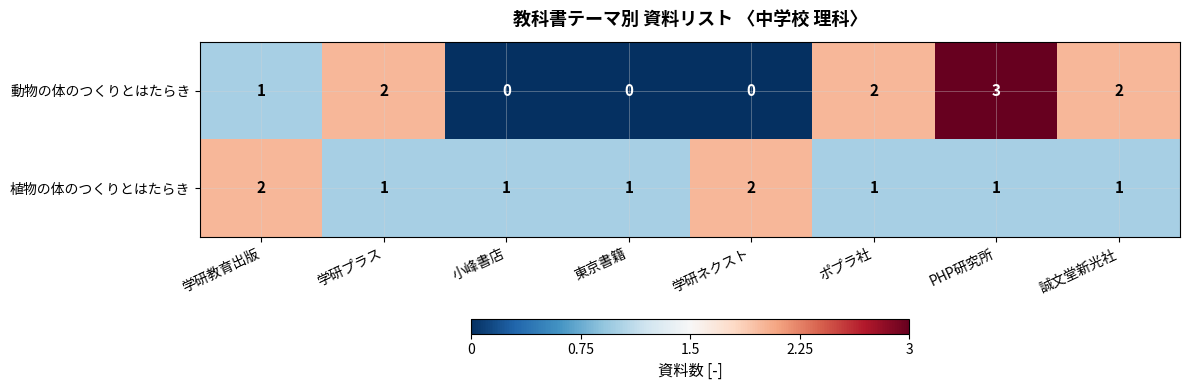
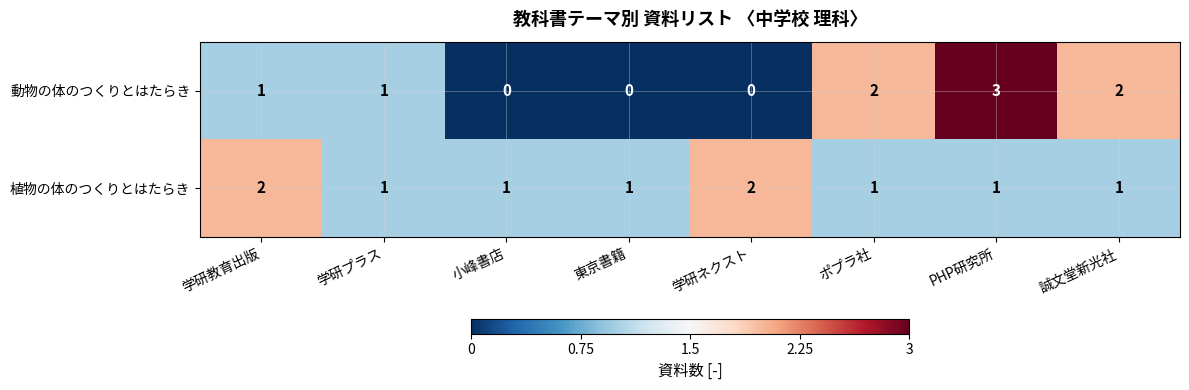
動物の体のつくりとはたらき, 学研プラス: 2 -> 1
